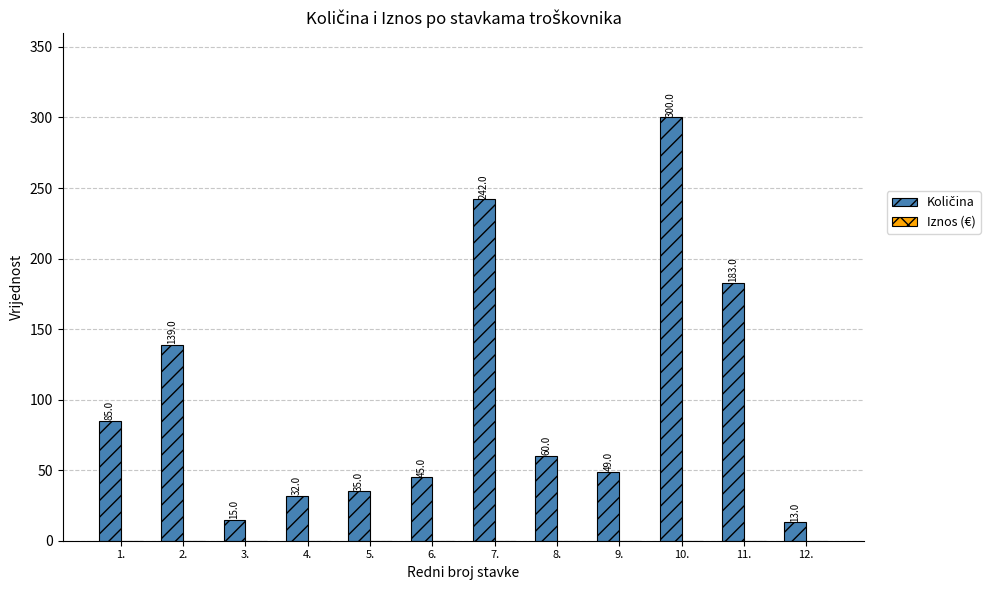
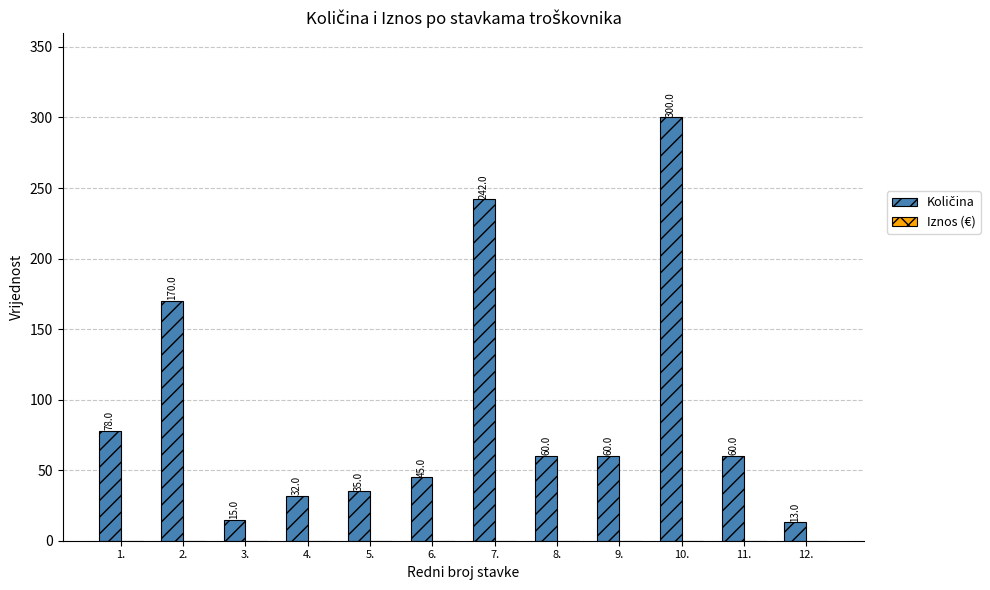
Količina, 1.: 85.0 -> 78.0
Količina, 2.: 139.0 -> 170.0
Količina, 9.: 49.0 -> 60.0
Količina, 11.: 183.0 -> 60.0
